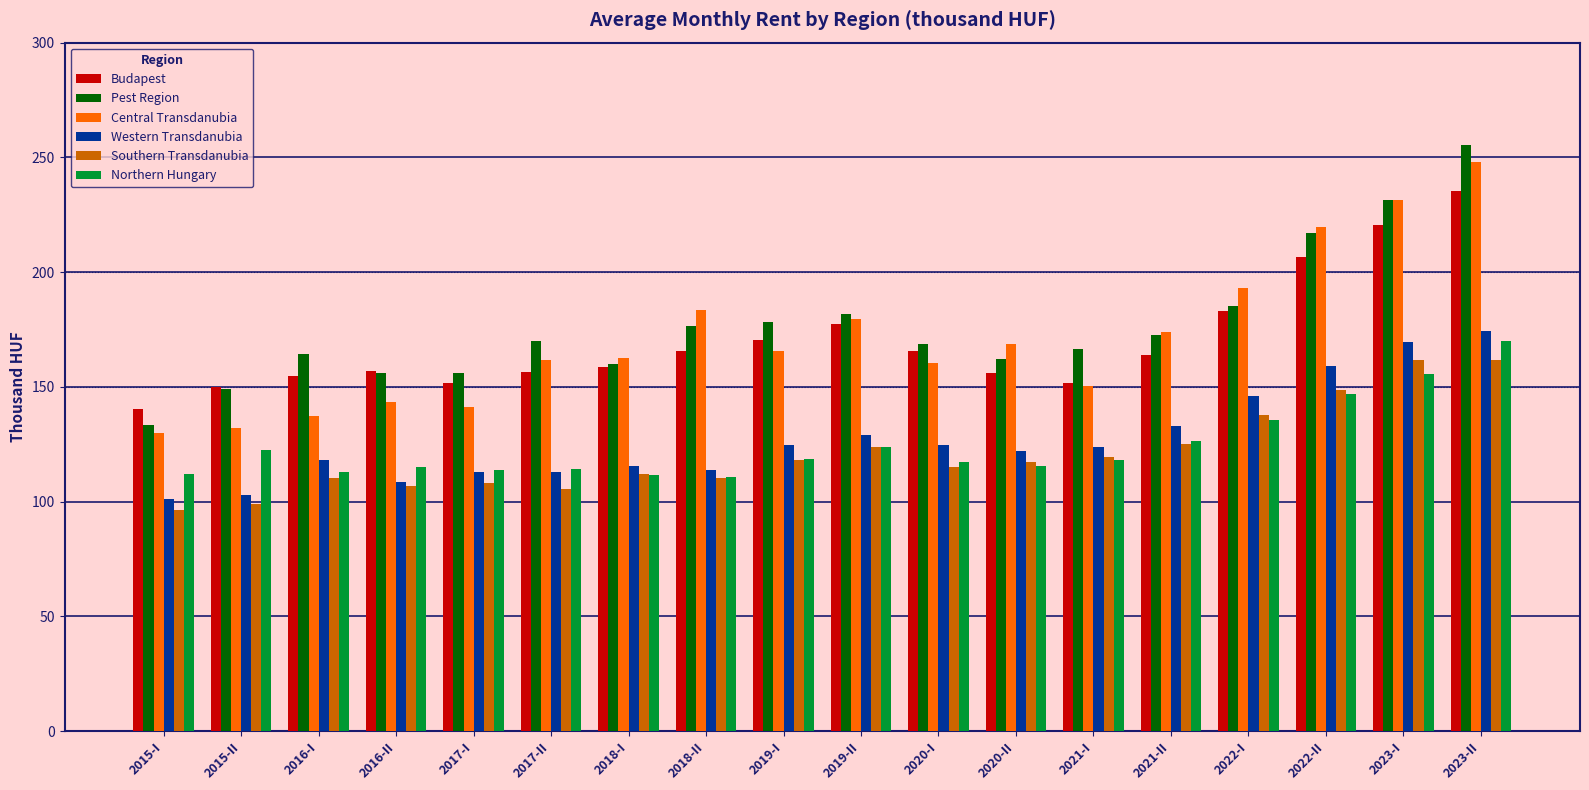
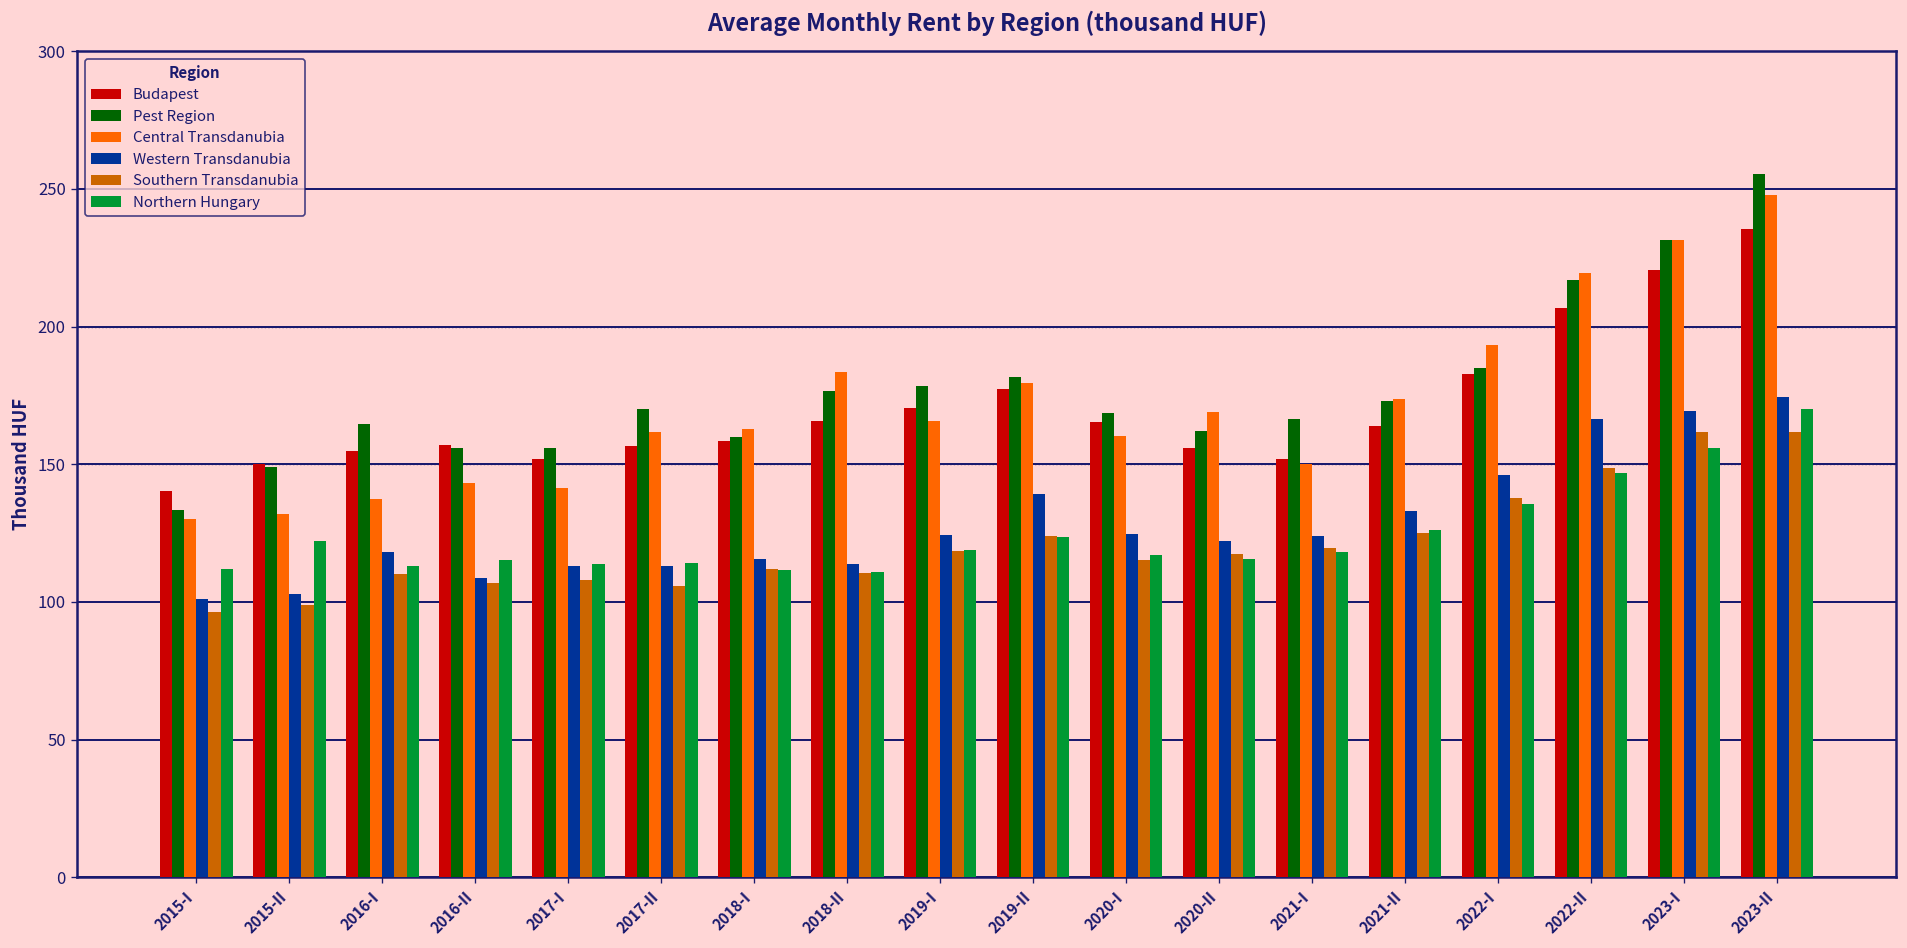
Western Transdanubia, 2019-II: 129 -> 139
Western Transdanubia, 2022-II: 159 -> 167
